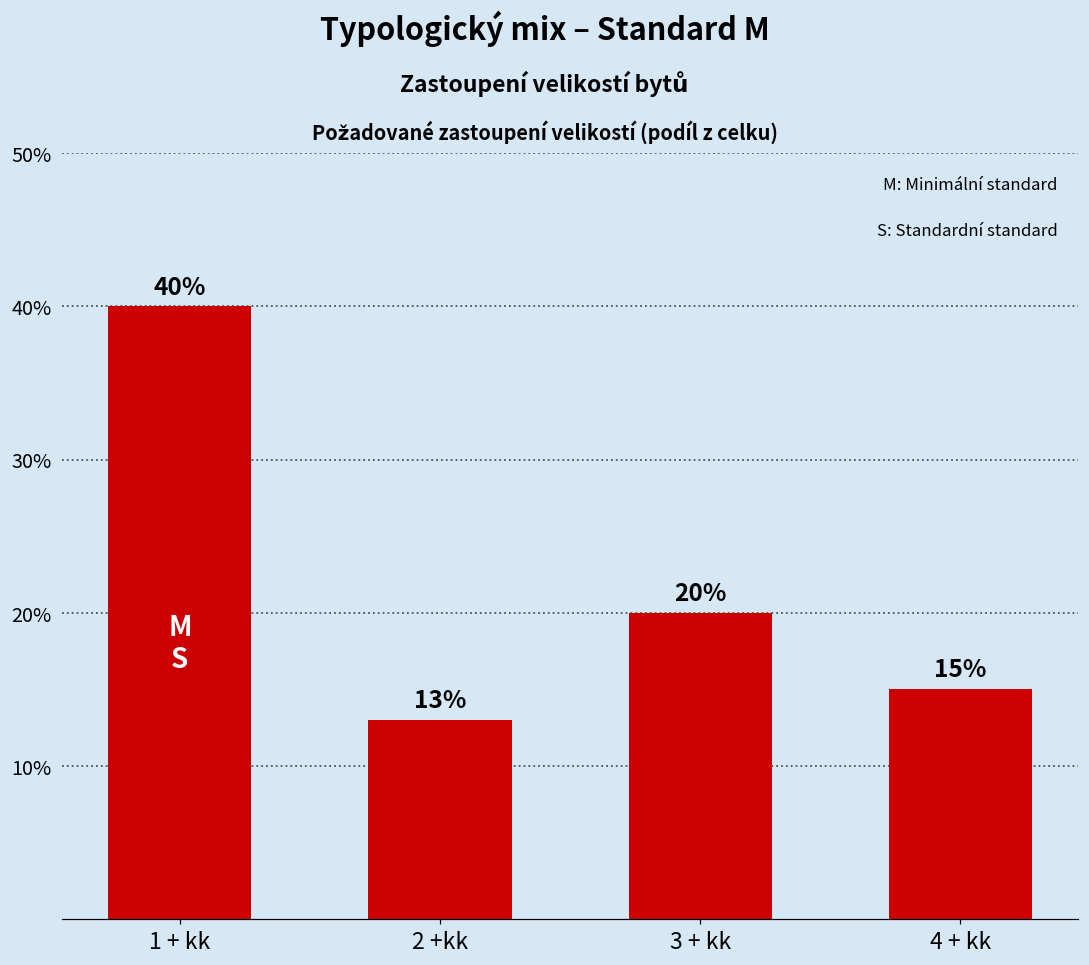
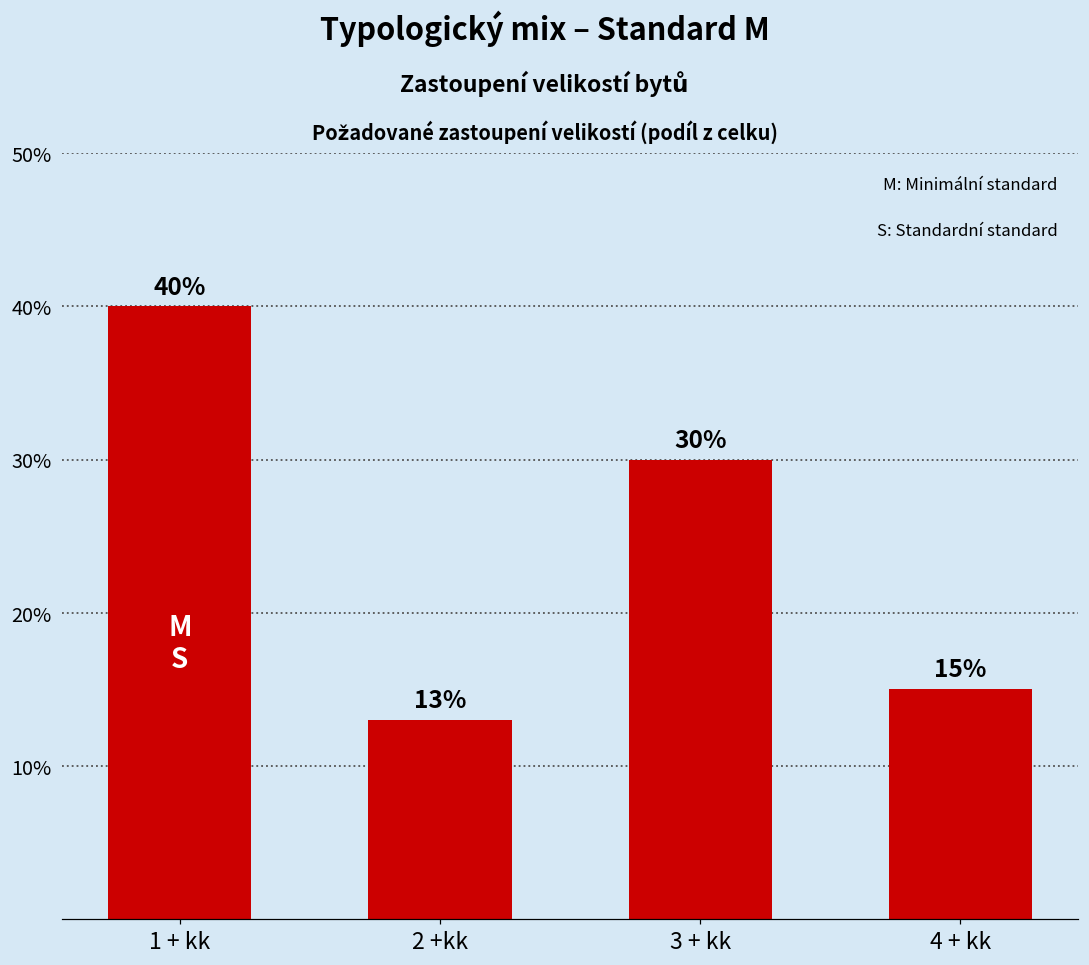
3 + kk: 20% -> 30%
